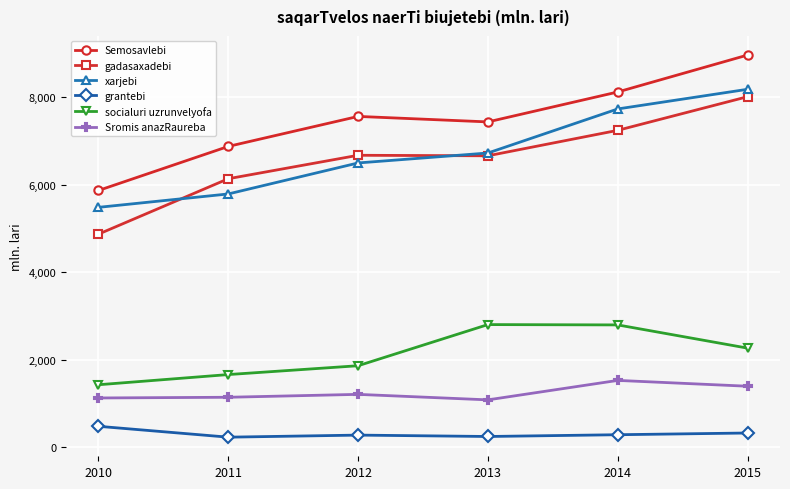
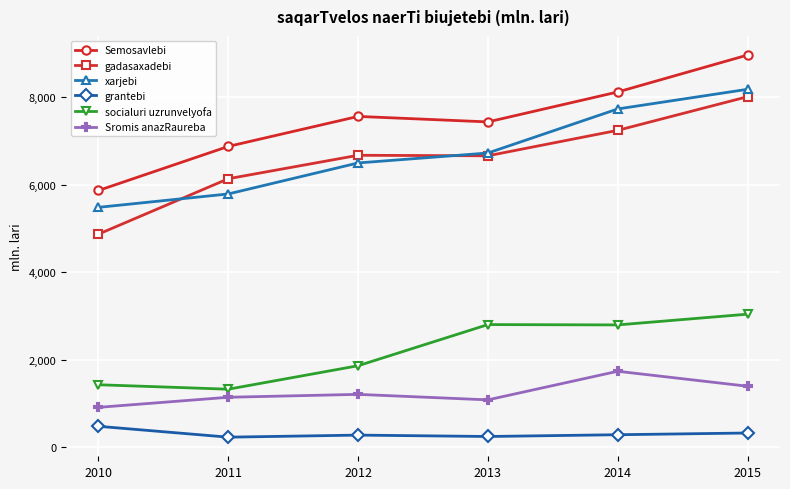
Sromis anazRaureba, 2010: 1,100 -> 900
socialuri uzrunvelyofa, 2011: 1,700 -> 1,300
Sromis anazRaureba, 2014: 1,500 -> 1,700
socialuri uzrunvelyofa, 2015: 2,300 -> 3,000
